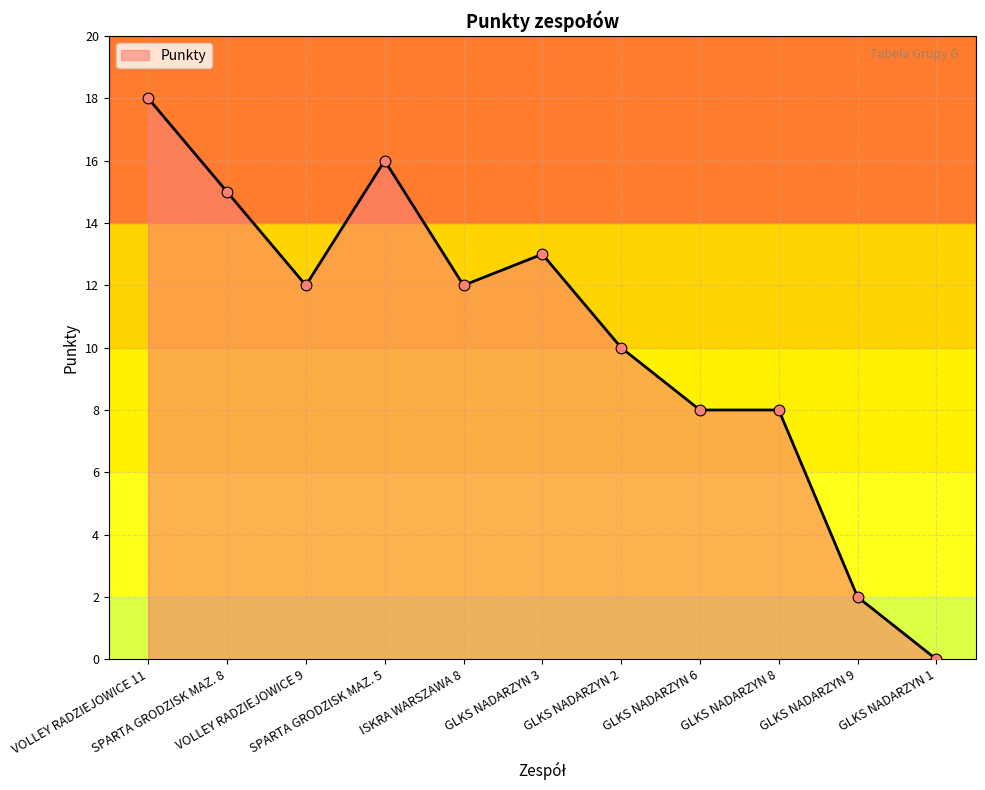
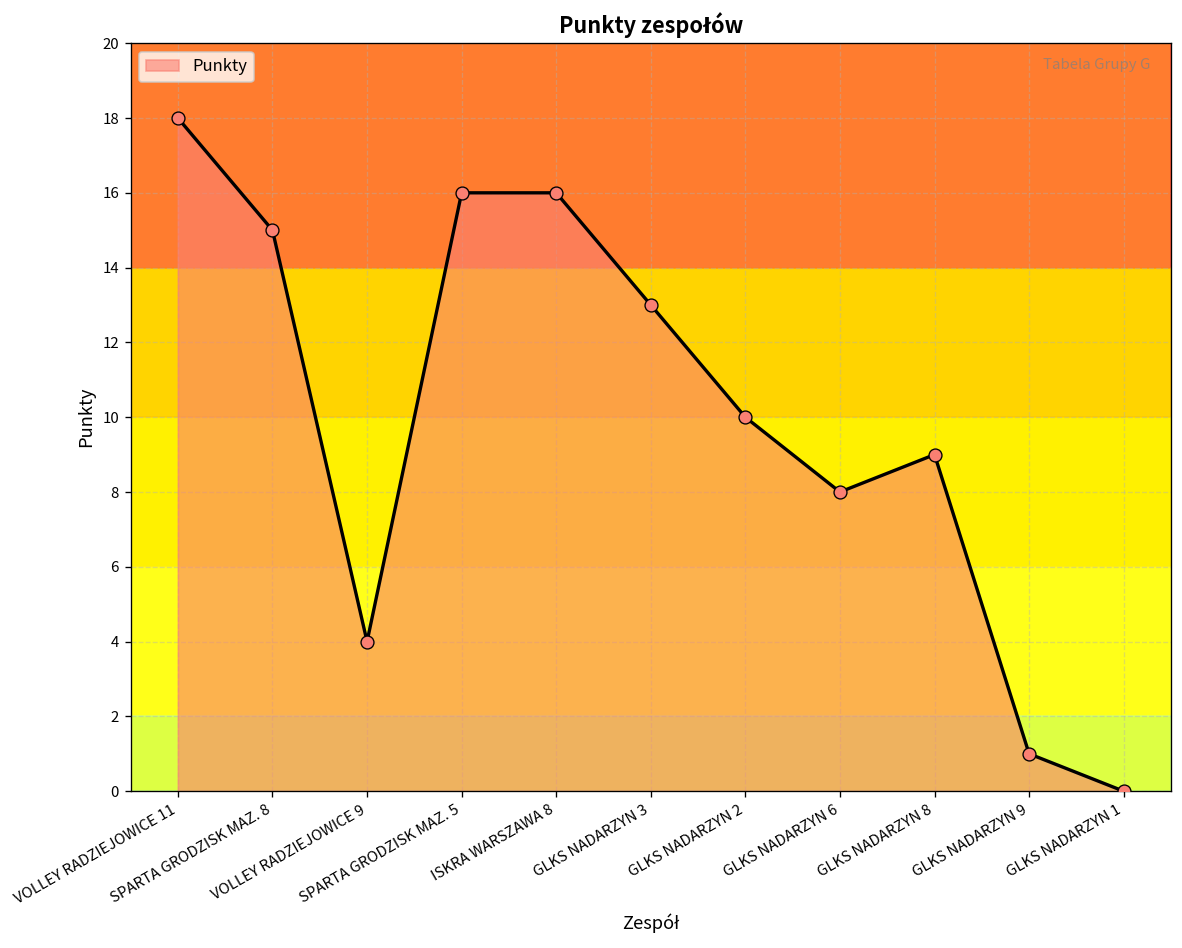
VOLLEY RADZIEJOWICE 9: 12 -> 4
ISKRA WARSZAWA 8: 12 -> 16
GLKS NADARZYN 8: 8 -> 9
GLKS NADARZYN 9: 2 -> 1
